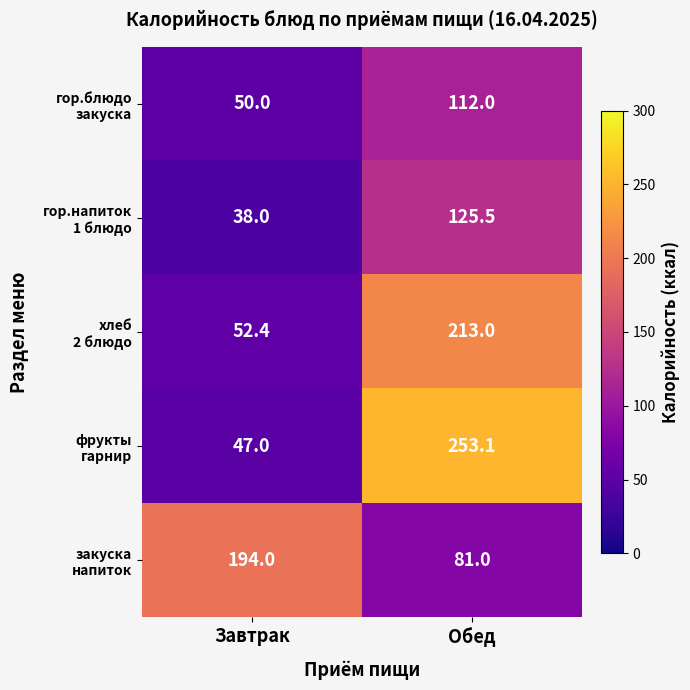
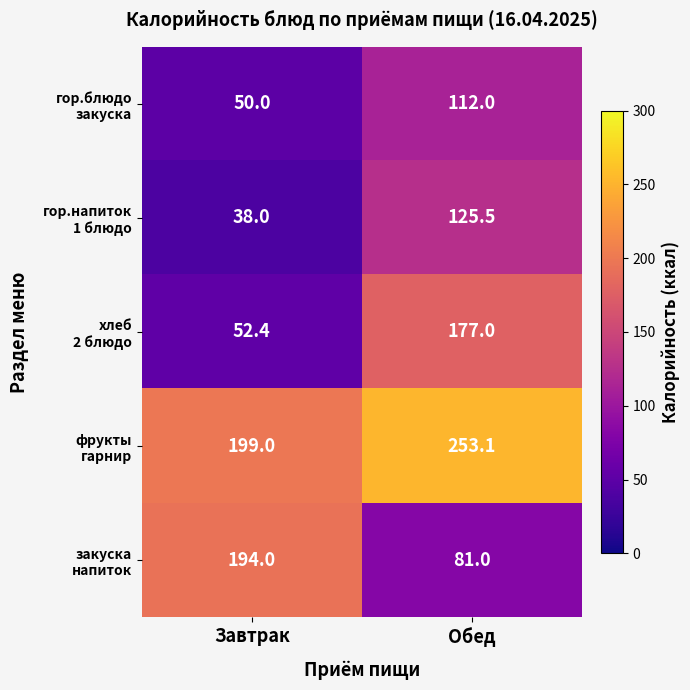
хлеб 2 блюдо, Обед: 213.0 -> 177.0
фрукты гарнир, Завтрак: 47.0 -> 199.0
